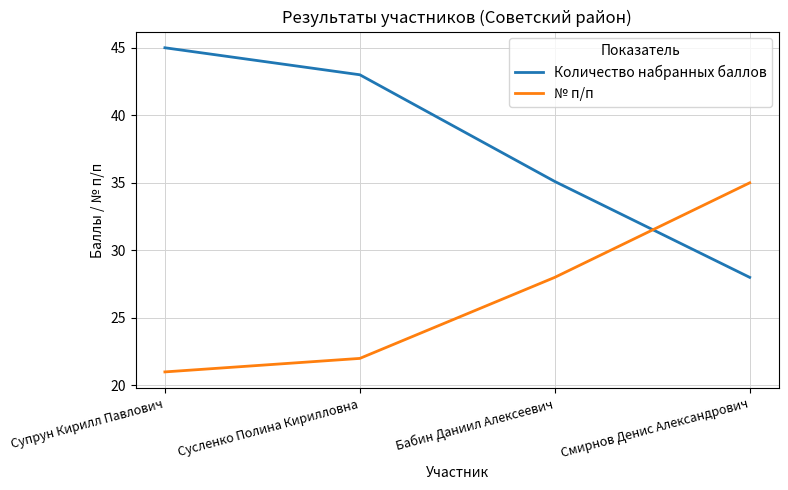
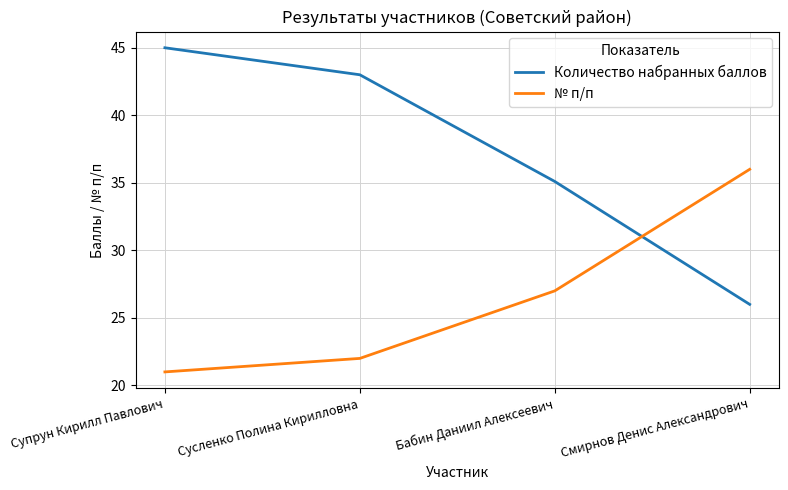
№ п/п, Бабин Даниил Алексеевич: 28 -> 27
Количество набранных баллов, Смирнов Денис Александрович: 28 -> 26
№ п/п, Смирнов Денис Александрович: 35 -> 36
